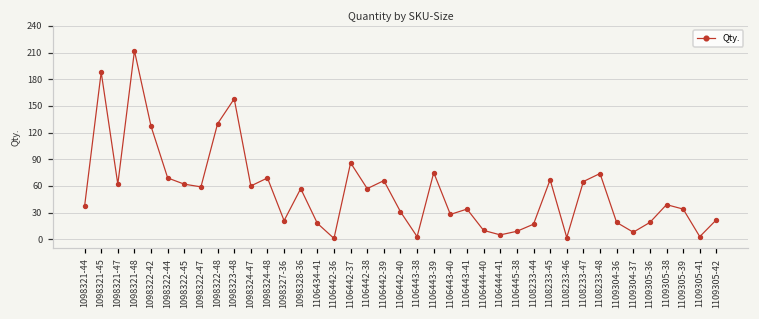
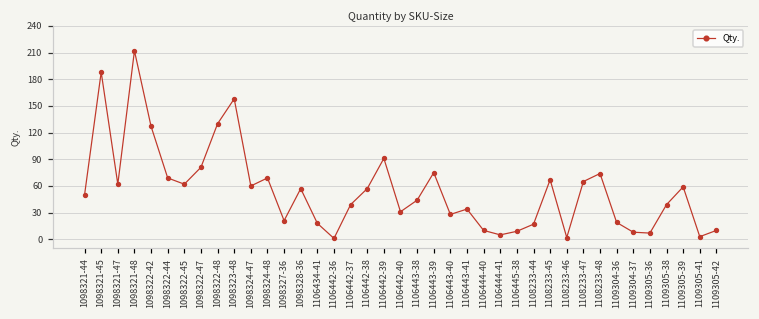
1098321-44: 40 -> 50
1098322-47: 60 -> 80
1106442-37: 90 -> 40
1106442-39: 70 -> 90
1106443-38: 0 -> 40
1109305-36: 20 -> 10
1109305-39: 30 -> 60
1109305-42: 20 -> 10
